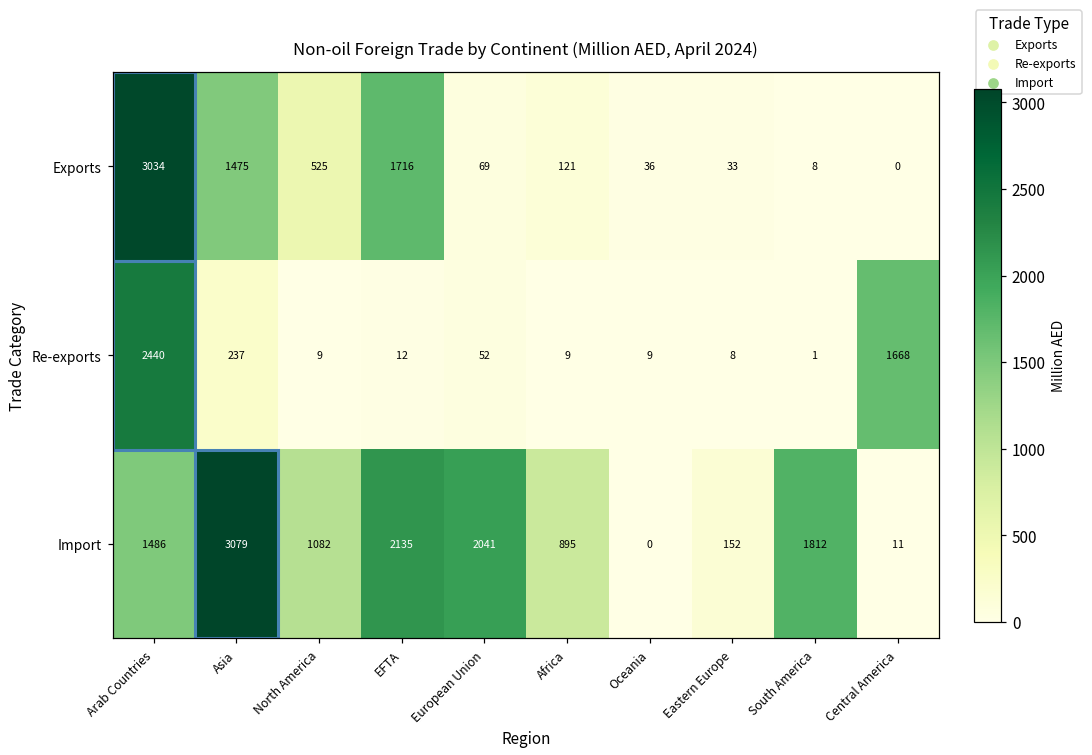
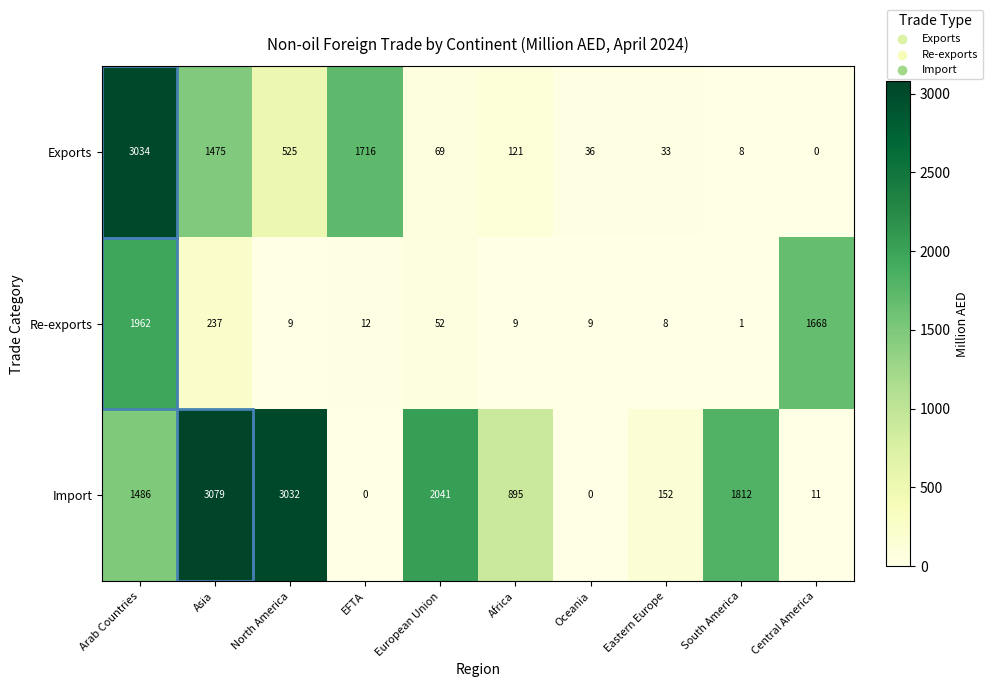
Re-exports, Arab Countries: 2440 -> 1962
Import, North America: 1082 -> 3032
Import, EFTA: 2135 -> 0
